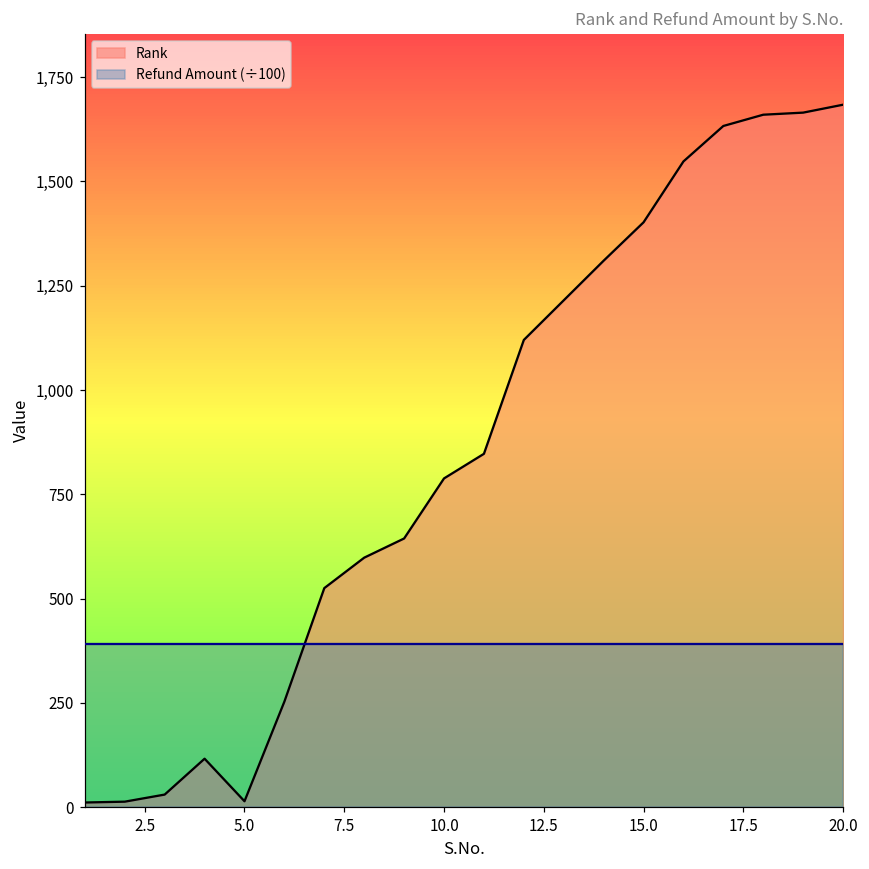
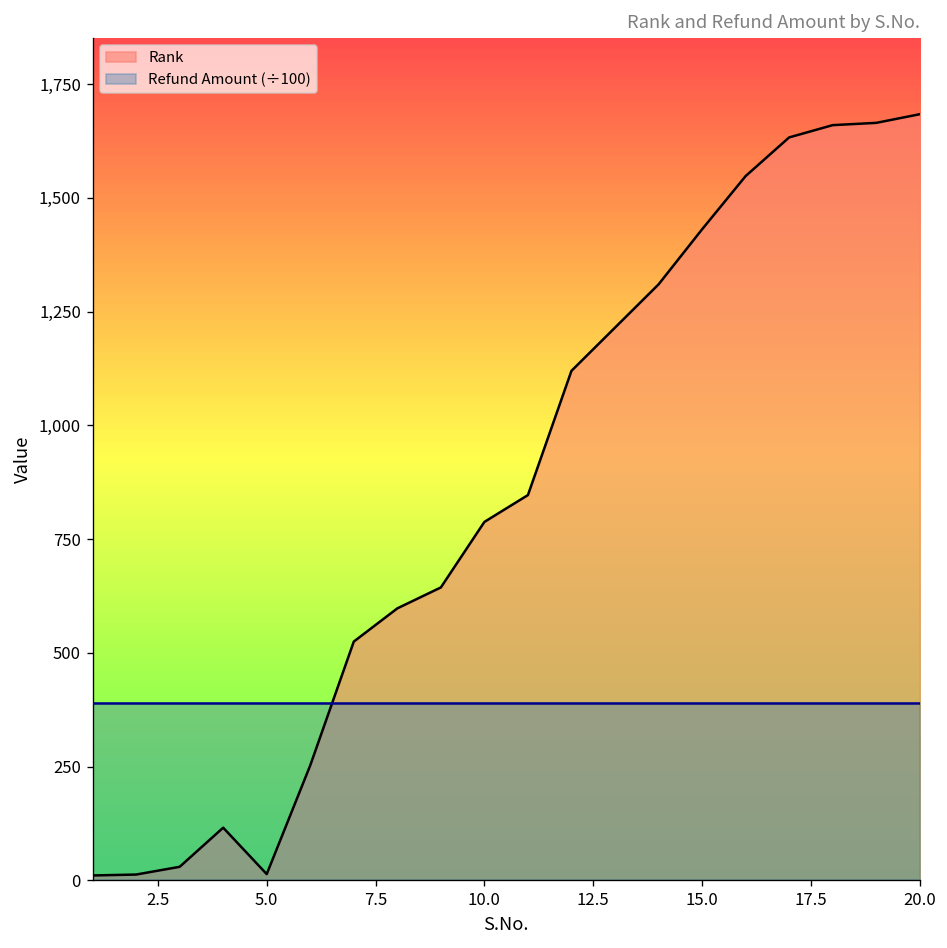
Rank, 15.0: 1,400 -> 1,430
